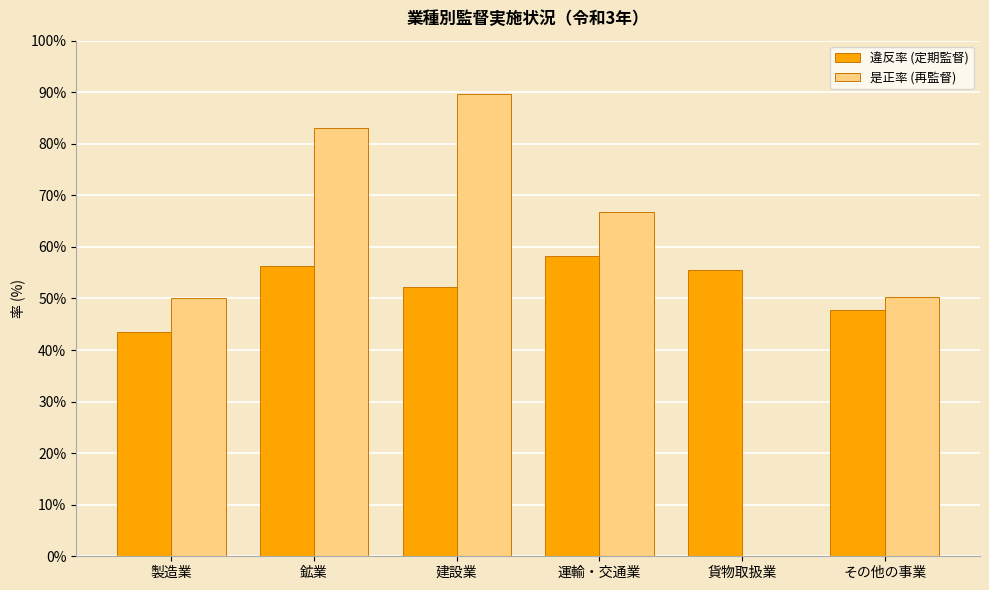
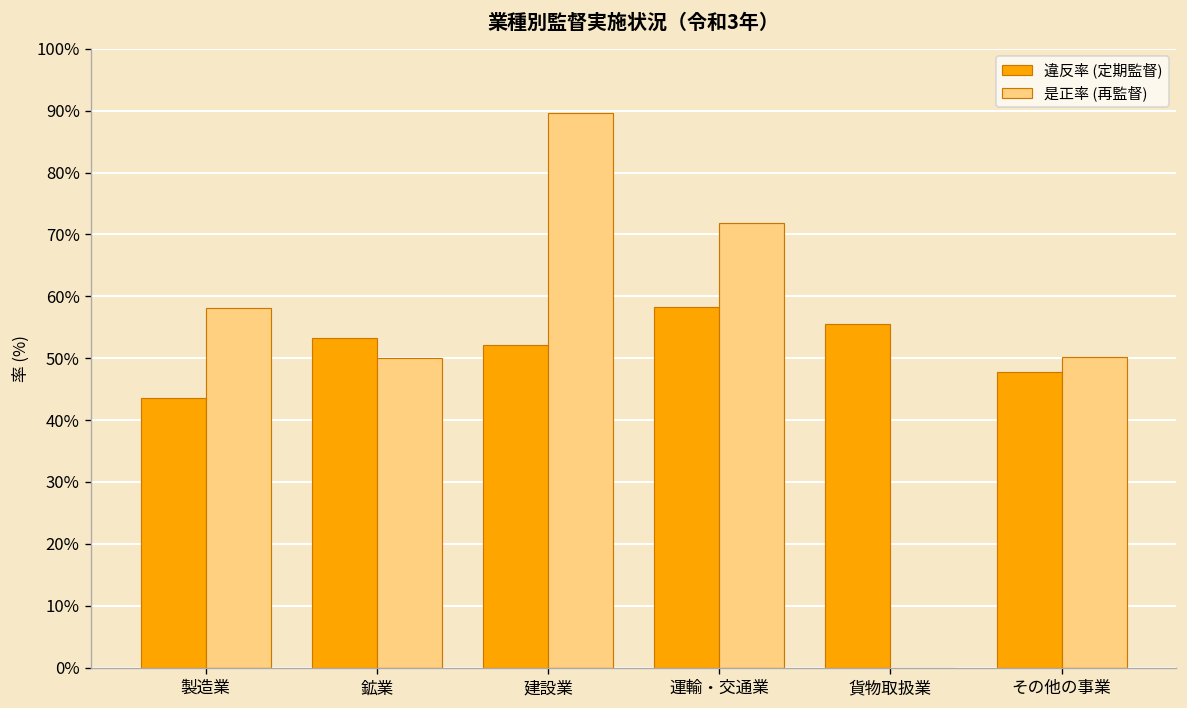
是正率 (再監督), 製造業: 50% -> 58%
違反率 (定期監督), 鉱業: 56% -> 53%
是正率 (再監督), 鉱業: 83% -> 50%
是正率 (再監督), 運輸・交通業: 67% -> 72%
